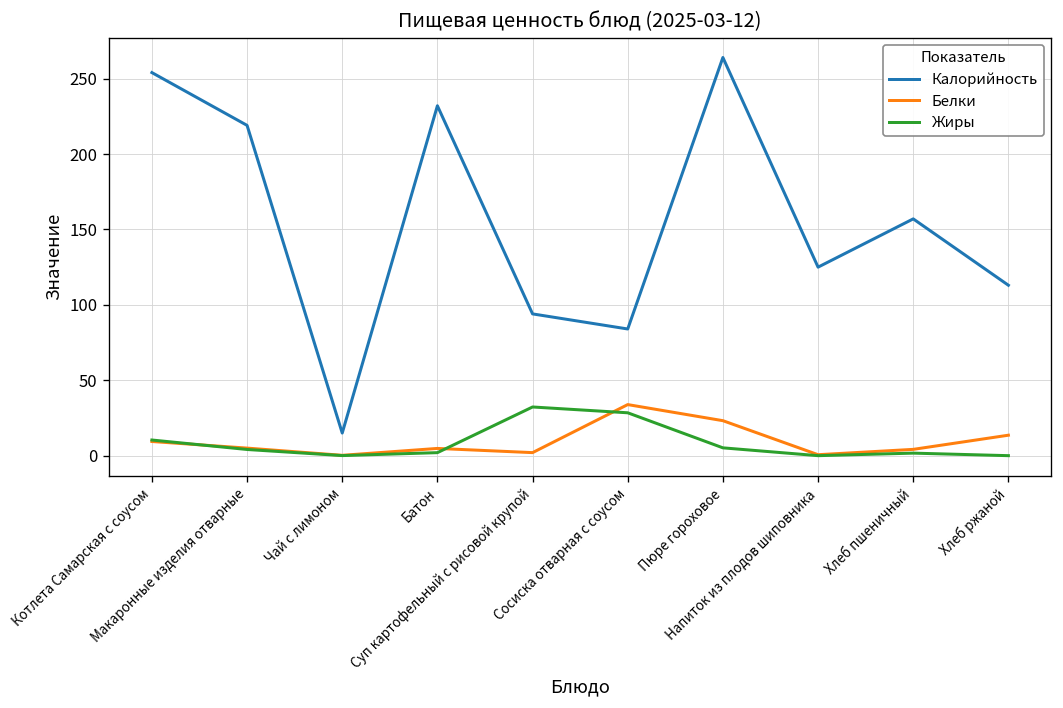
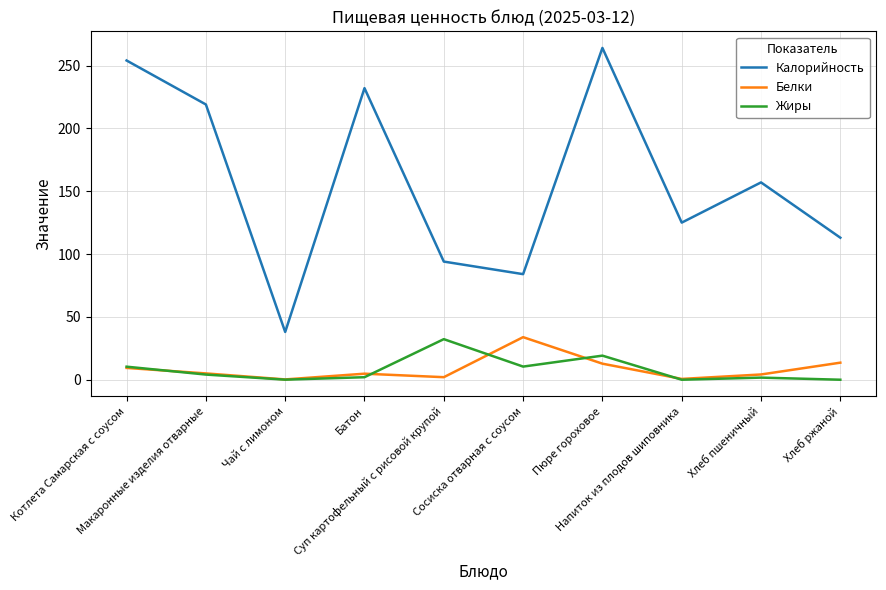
Калорийность, Чай с лимоном: 15 -> 38
Жиры, Сосиска отварная с соусом: 28 -> 10
Белки, Пюре гороховое: 23 -> 13
Жиры, Пюре гороховое: 5 -> 19
